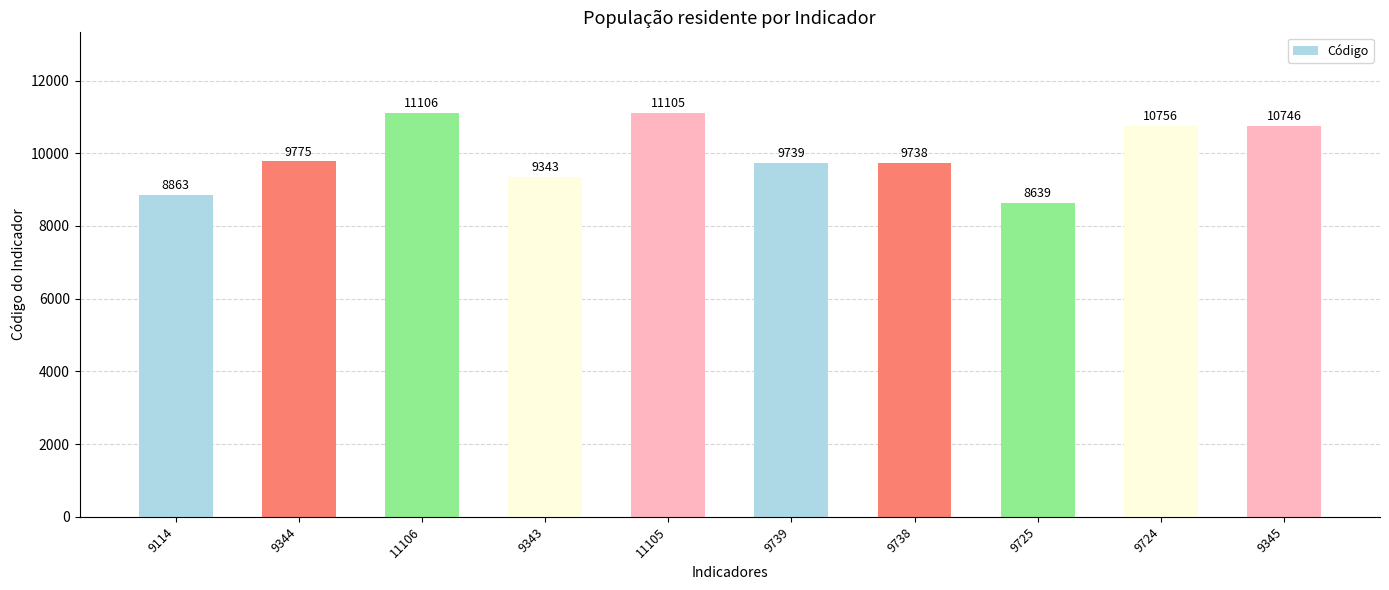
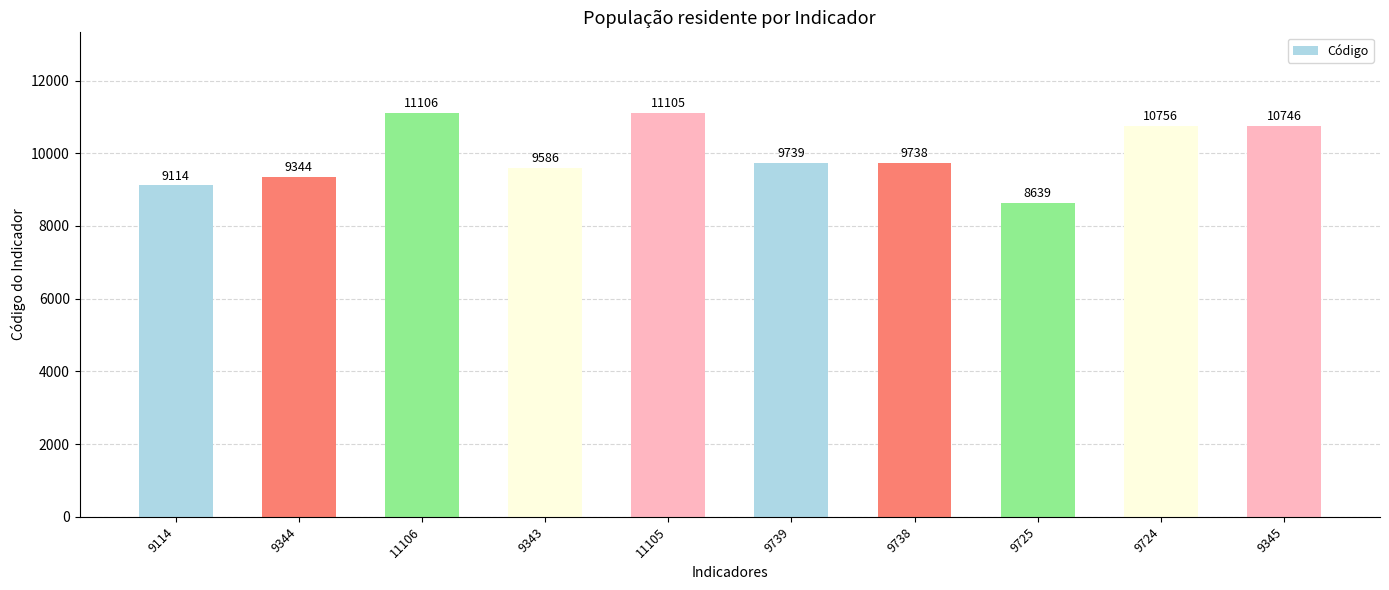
9114: 8863 -> 9114
9344: 9775 -> 9344
9343: 9343 -> 9586
